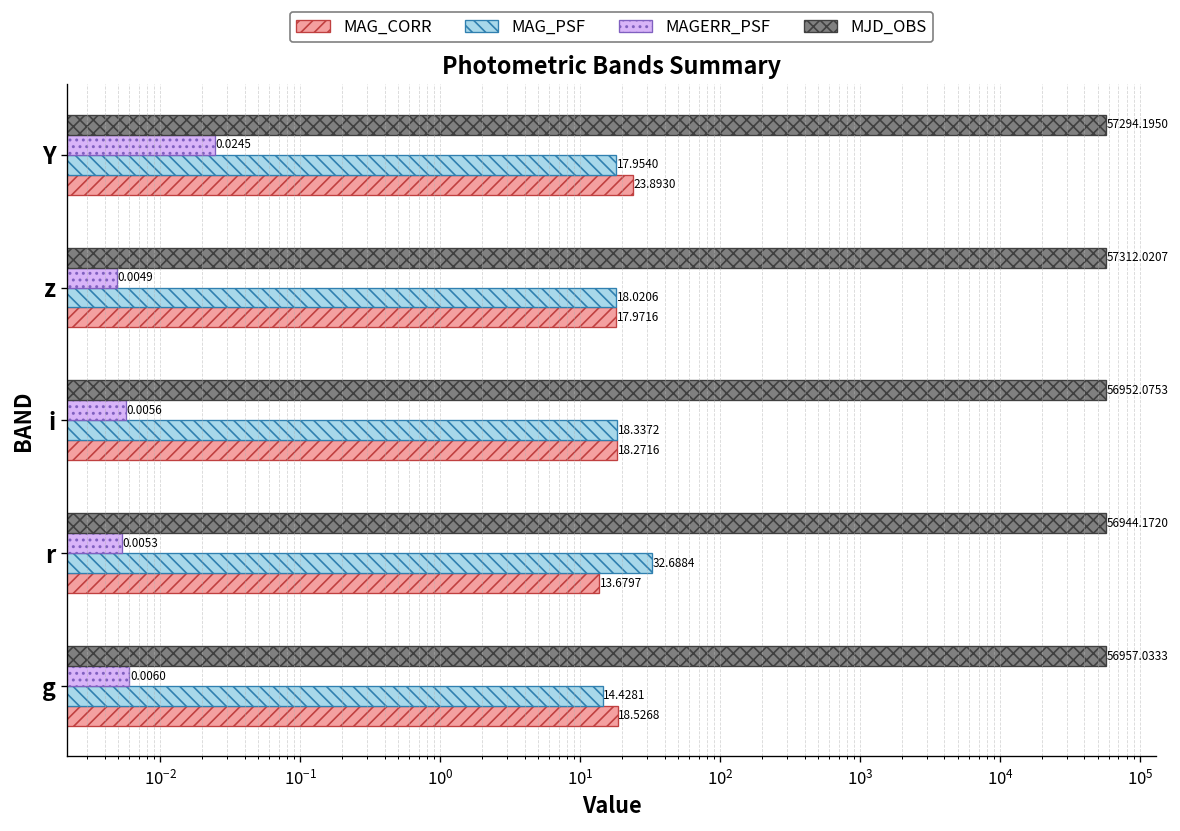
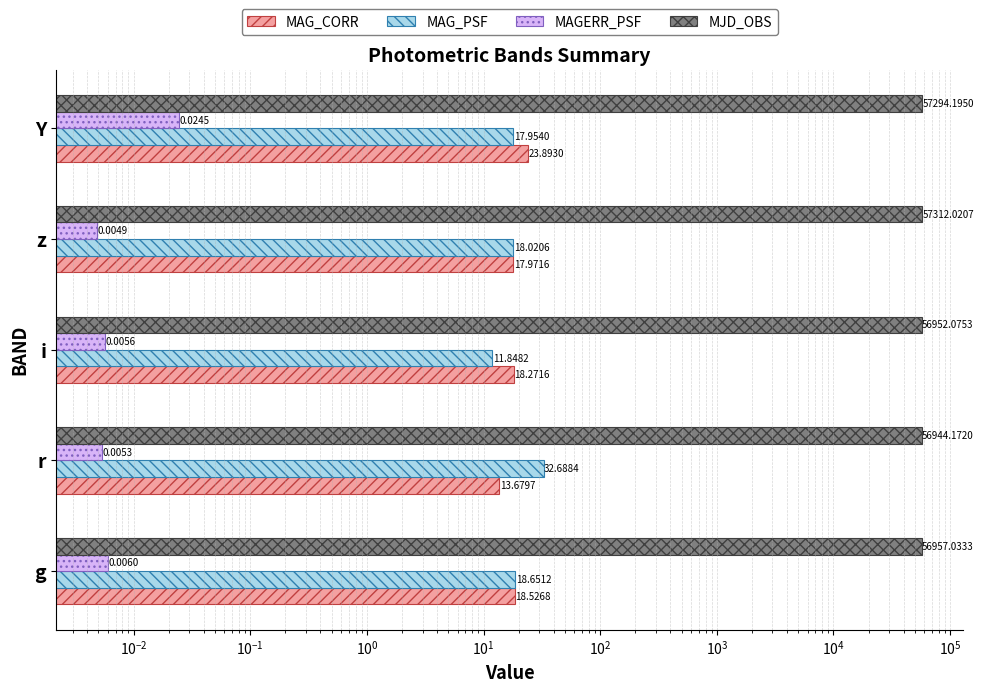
MAG_PSF, i: 18.3372 -> 11.8482
MAG_PSF, g: 14.4281 -> 18.6512
